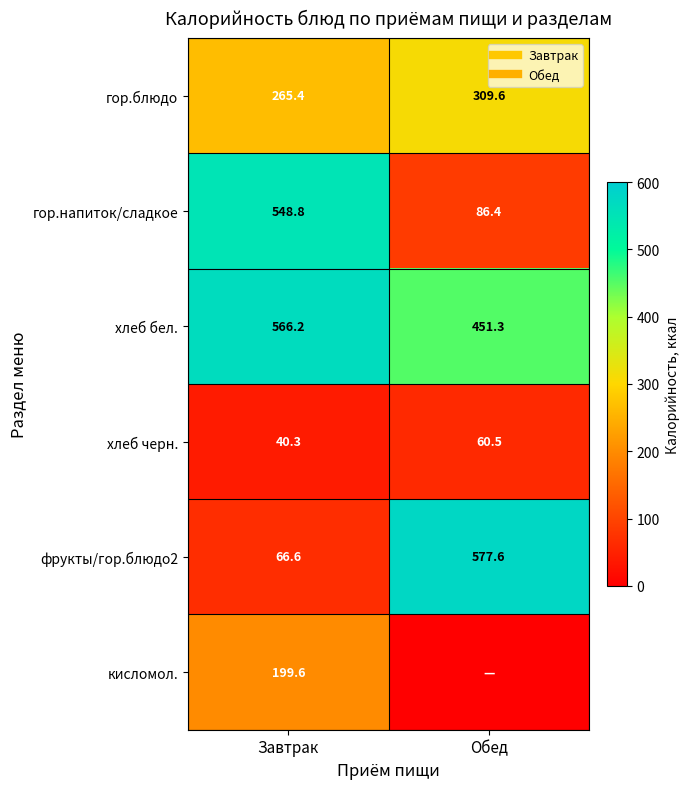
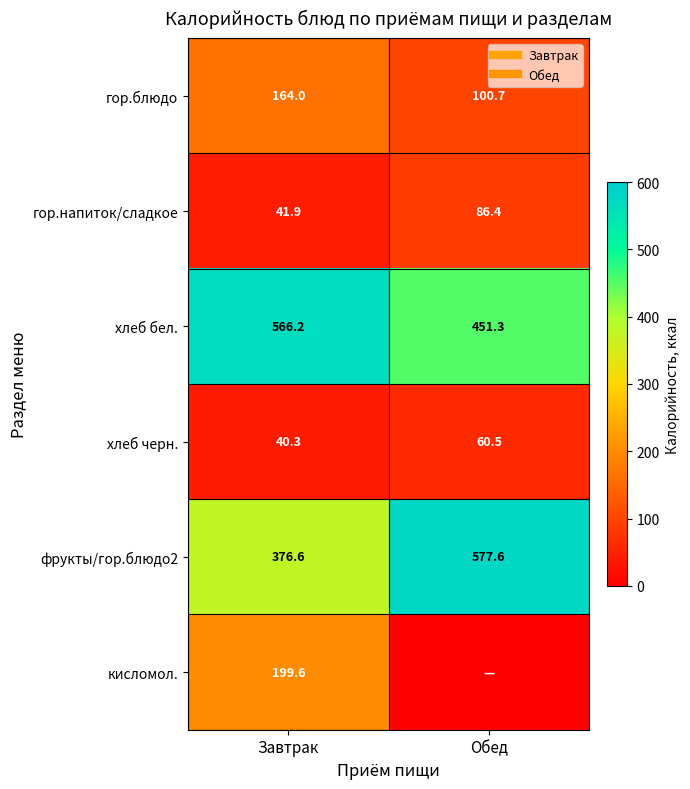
гор.блюдо, Завтрак: 265.4 -> 164.0
гор.блюдо, Обед: 309.6 -> 100.7
гор.напиток/сладкое, Завтрак: 548.8 -> 41.9
фрукты/гор.блюдо2, Завтрак: 66.6 -> 376.6
